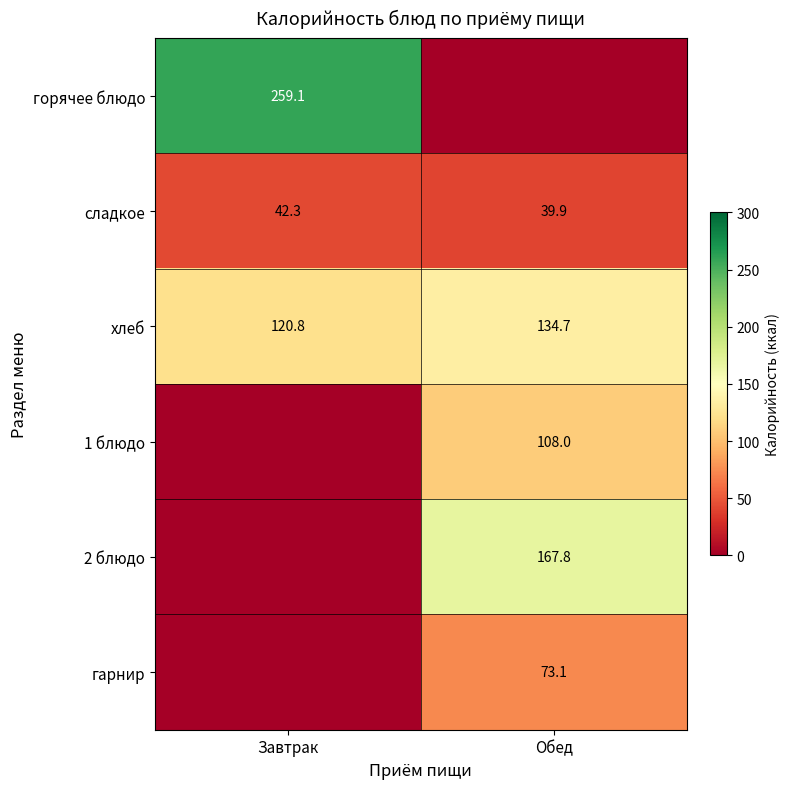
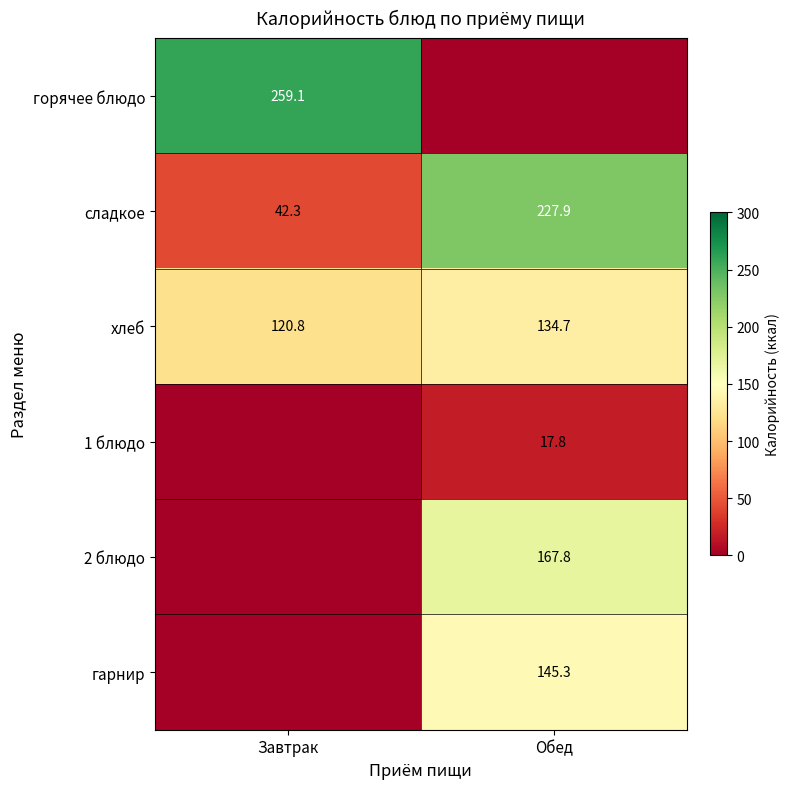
сладкое, Обед: 39.9 -> 227.9
1 блюдо, Обед: 108.0 -> 17.8
гарнир, Обед: 73.1 -> 145.3
